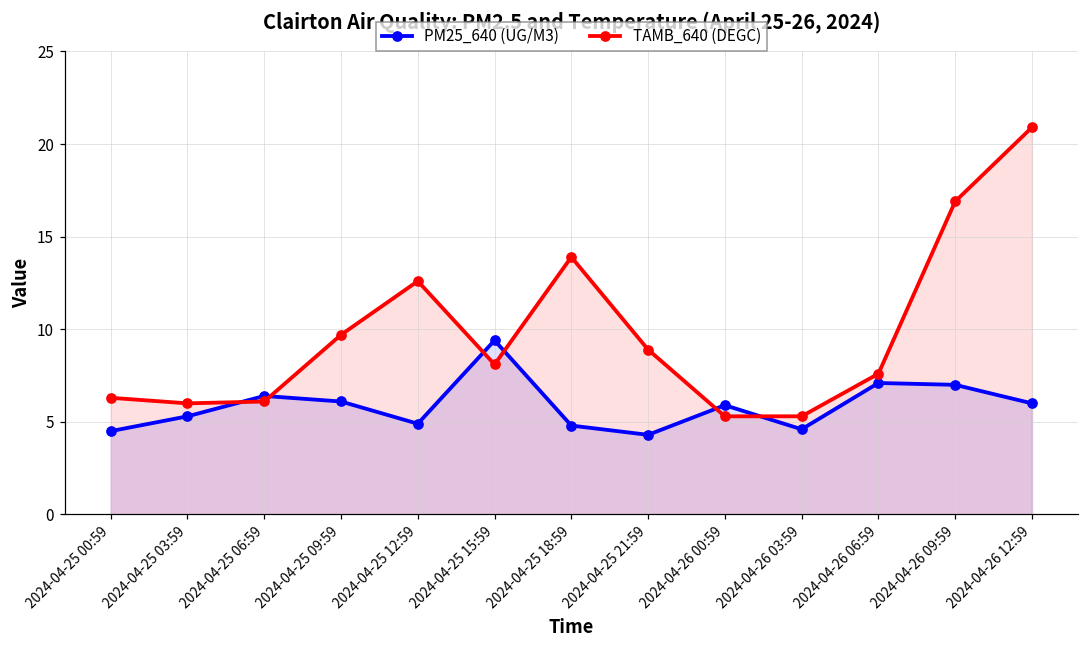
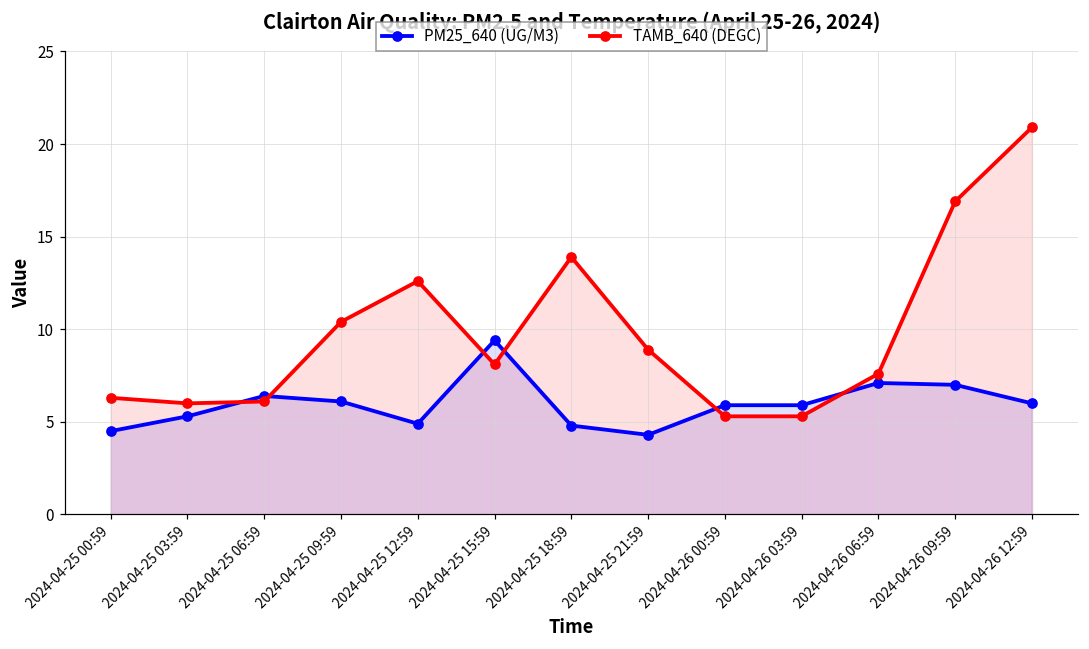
TAMB_640 (DEGC), 2024-04-25 09:59: 9.7 -> 10.4
PM25_640 (UG/M3), 2024-04-26 03:59: 4.6 -> 5.9
